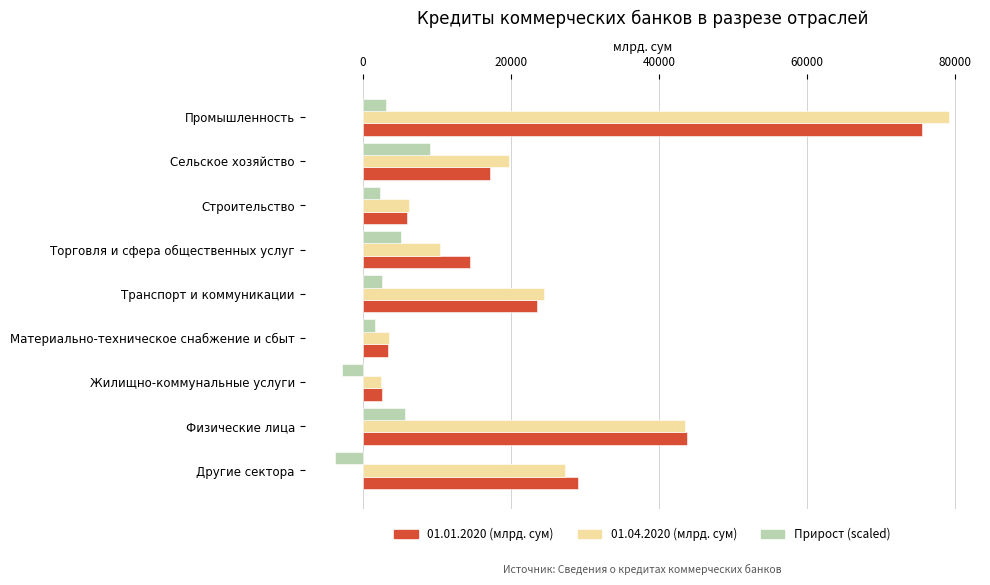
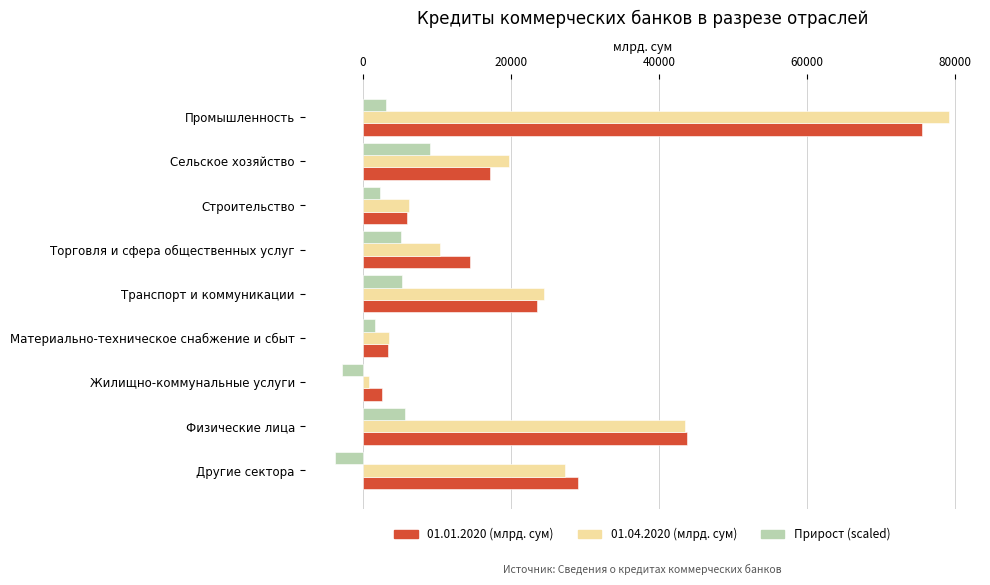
Прирост (scaled), Транспорт и коммуникации: 2000 -> 5000
01.04.2020 (млрд. сум), Жилищно-коммунальные услуги: 2000 -> 1000
